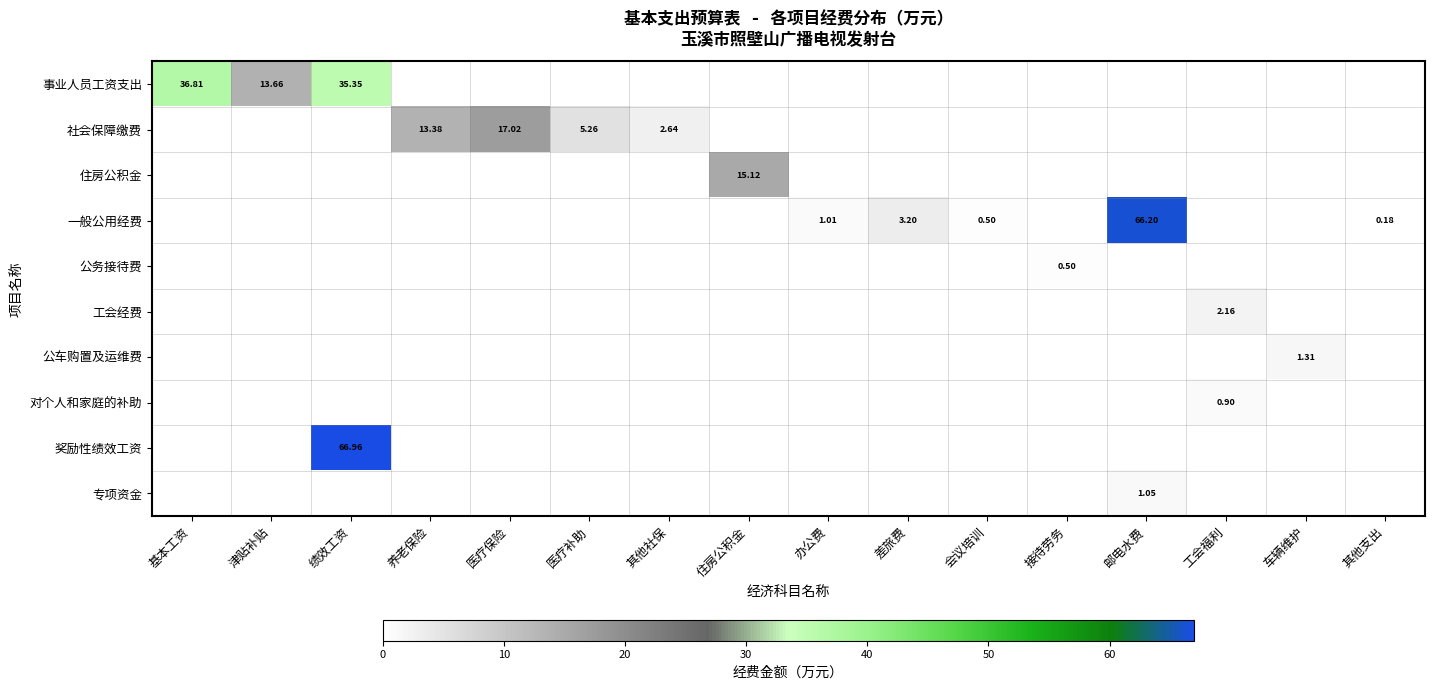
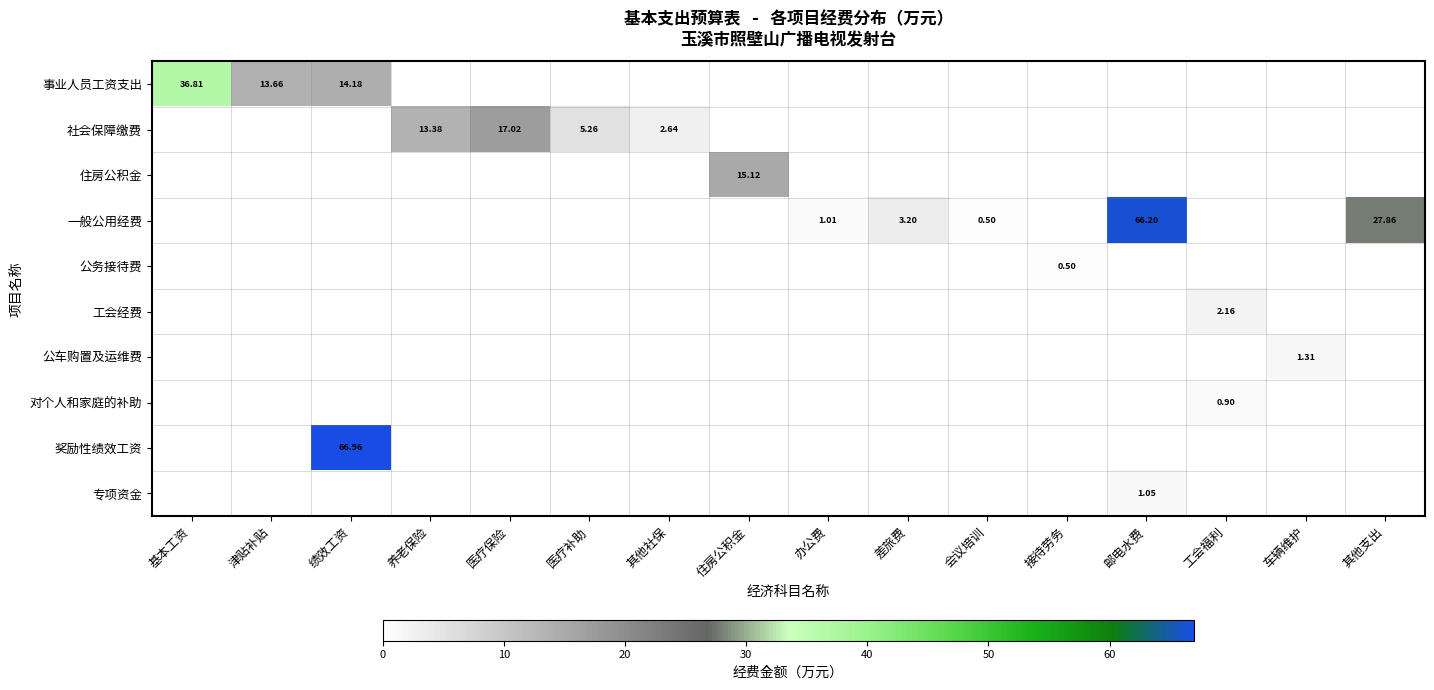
事业人员工资支出, 绩效工资: 35.35 -> 14.18
一般公用经费, 其他支出: 0.18 -> 27.86
